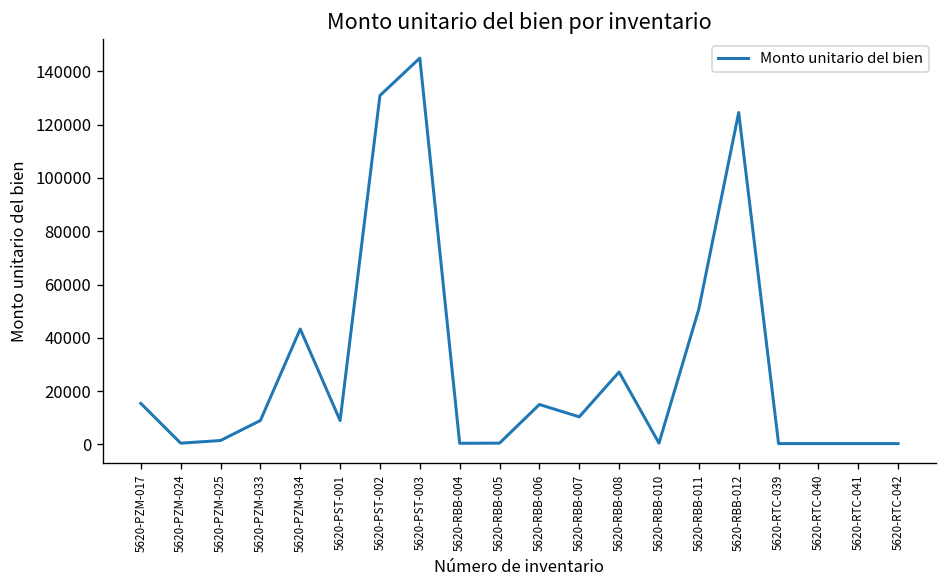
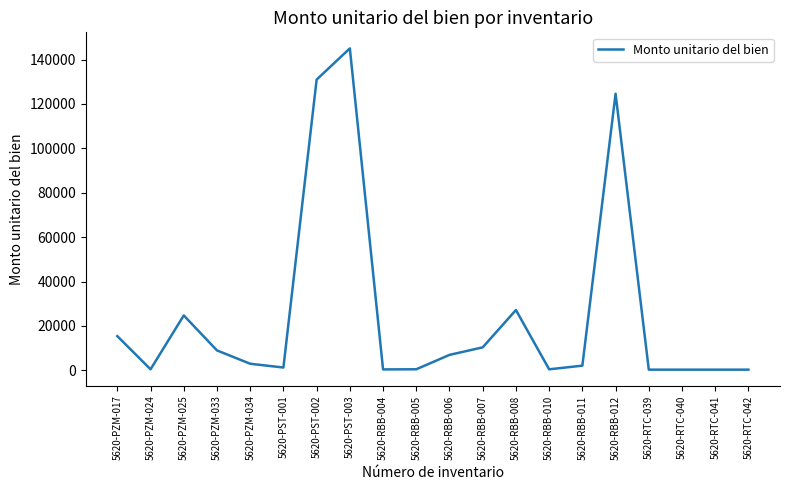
5620-PZM-025: 1000 -> 25000
5620-PZM-034: 43000 -> 3000
5620-PST-001: 9000 -> 1000
5620-RBB-006: 15000 -> 7000
5620-RBB-011: 51000 -> 2000
